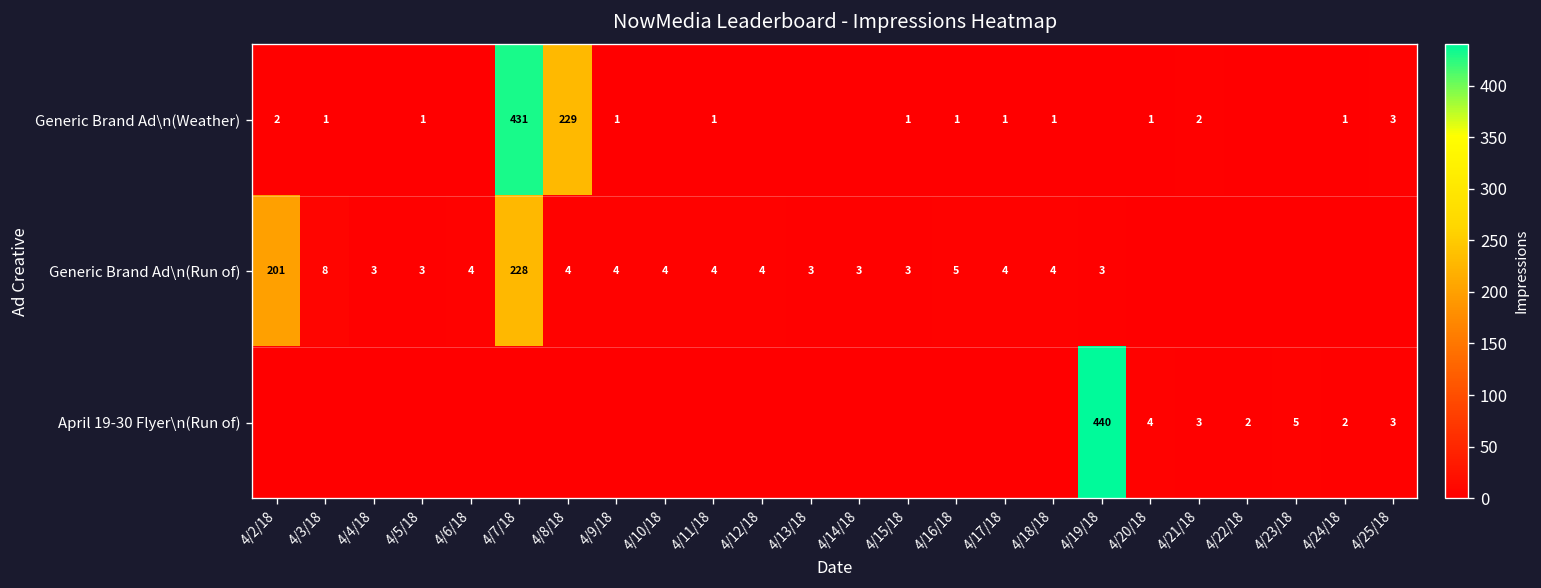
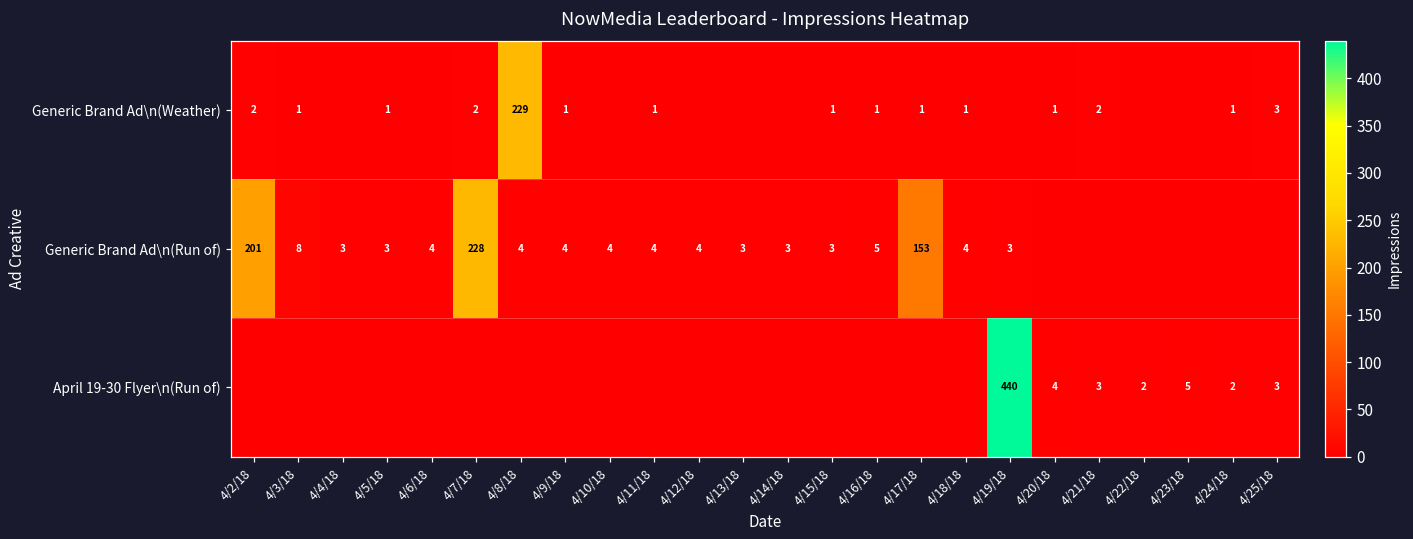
Generic Brand Ad\n(Weather), 4/7/18: 431 -> 2
Generic Brand Ad\n(Run of), 4/17/18: 4 -> 153
